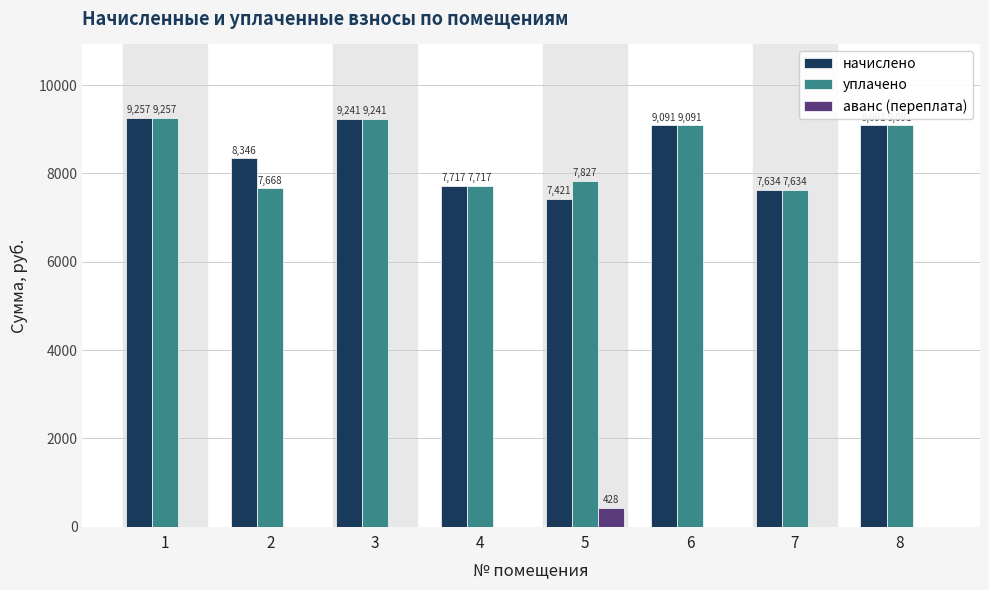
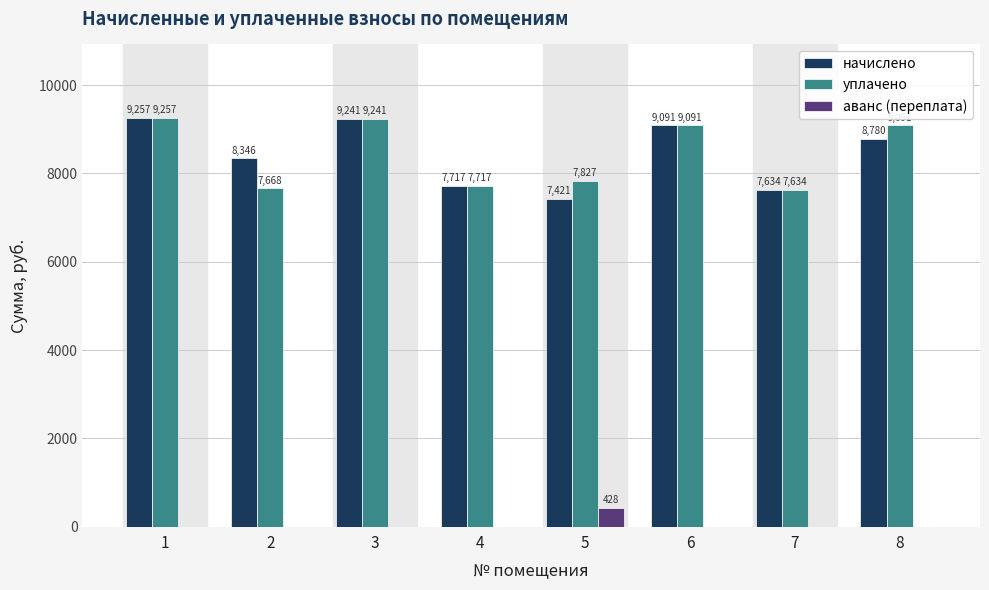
начислено, 8: 9100 -> 8800
